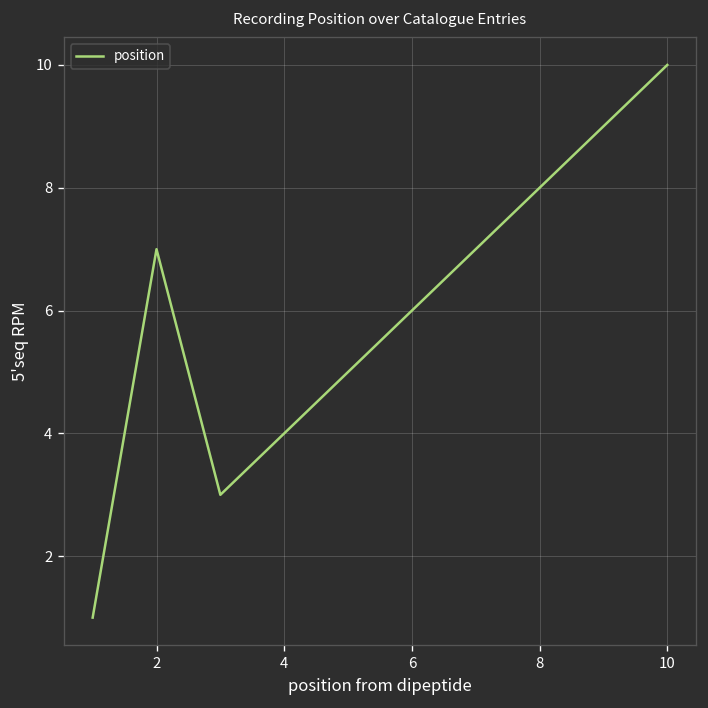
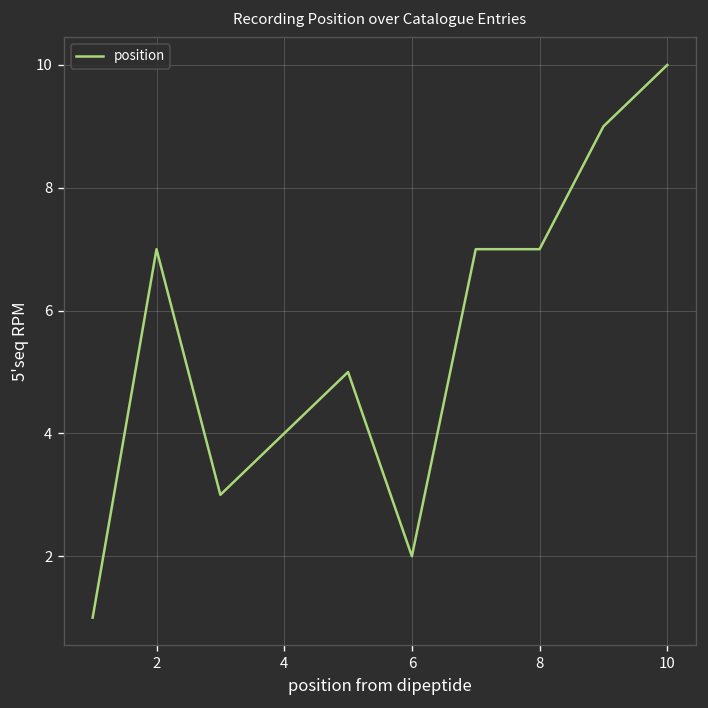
6: 6 -> 2
8: 8 -> 7
